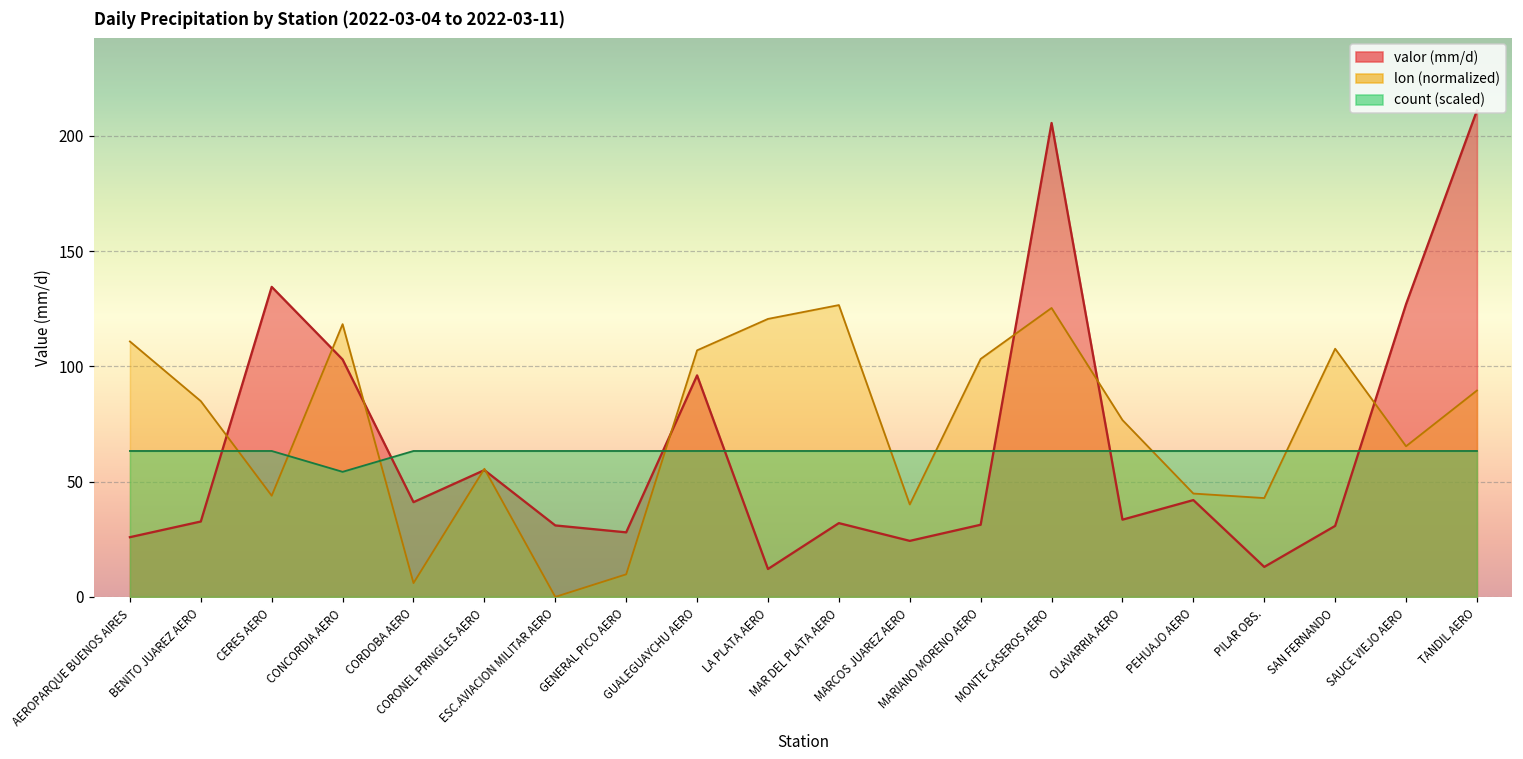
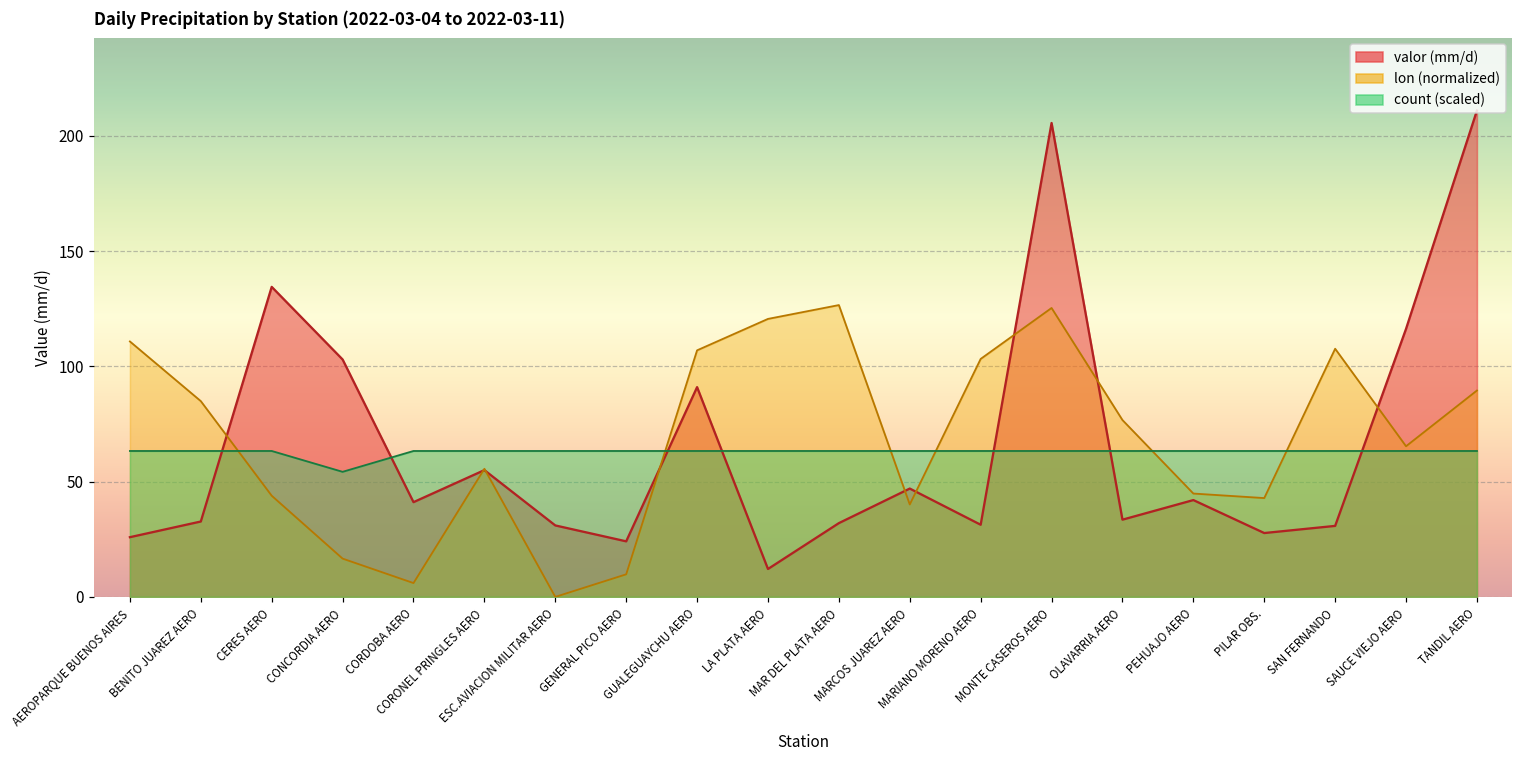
lon (normalized), CONCORDIA AERO: 118 -> 17
valor (mm/d), GENERAL PICO AERO: 28 -> 24
valor (mm/d), GUALEGUAYCHU AERO: 96 -> 91
valor (mm/d), MARCOS JUAREZ AERO: 24 -> 47
valor (mm/d), PILAR OBS.: 13 -> 28
valor (mm/d), SAUCE VIEJO AERO: 127 -> 116
